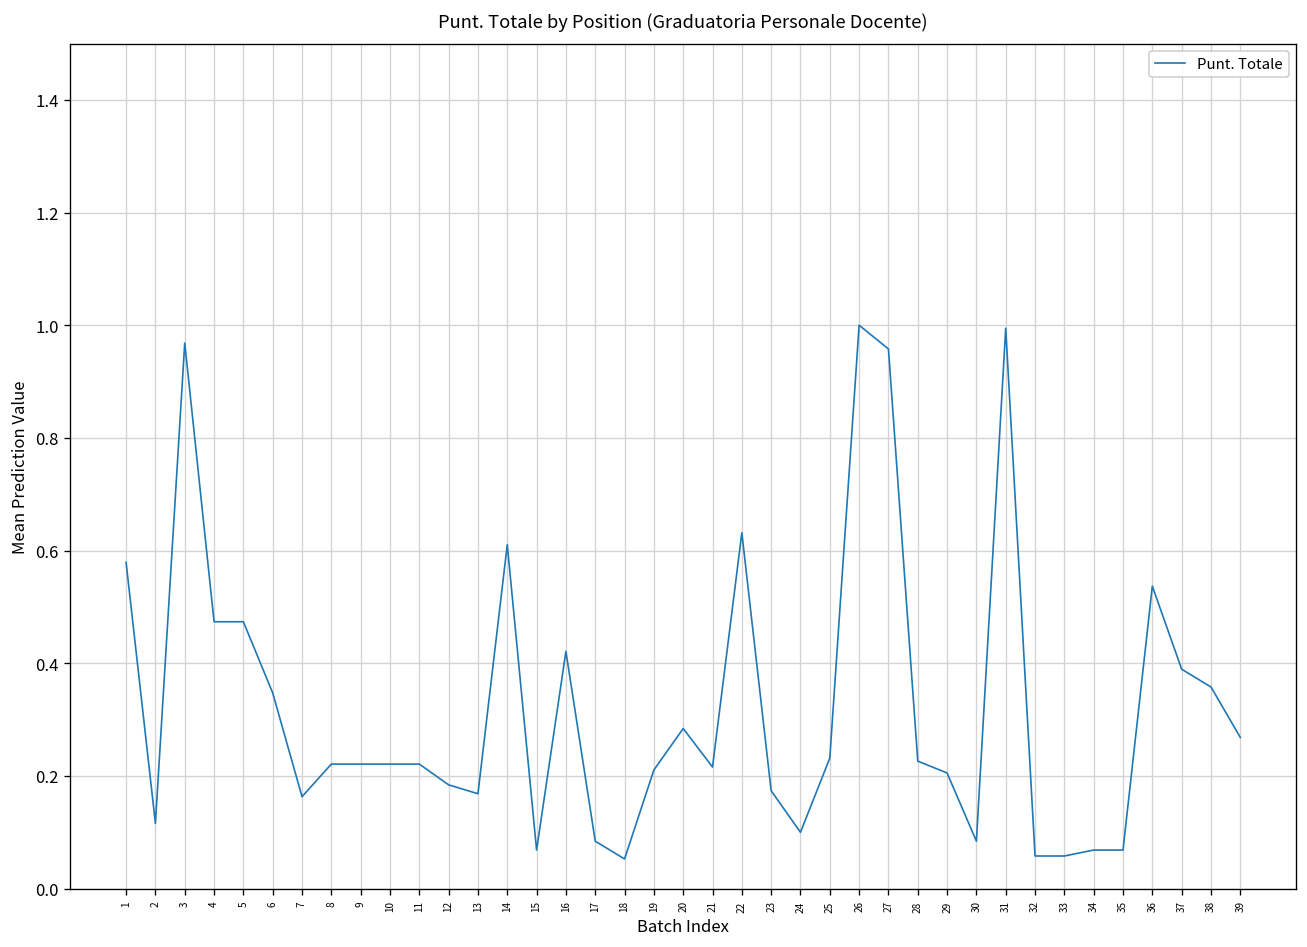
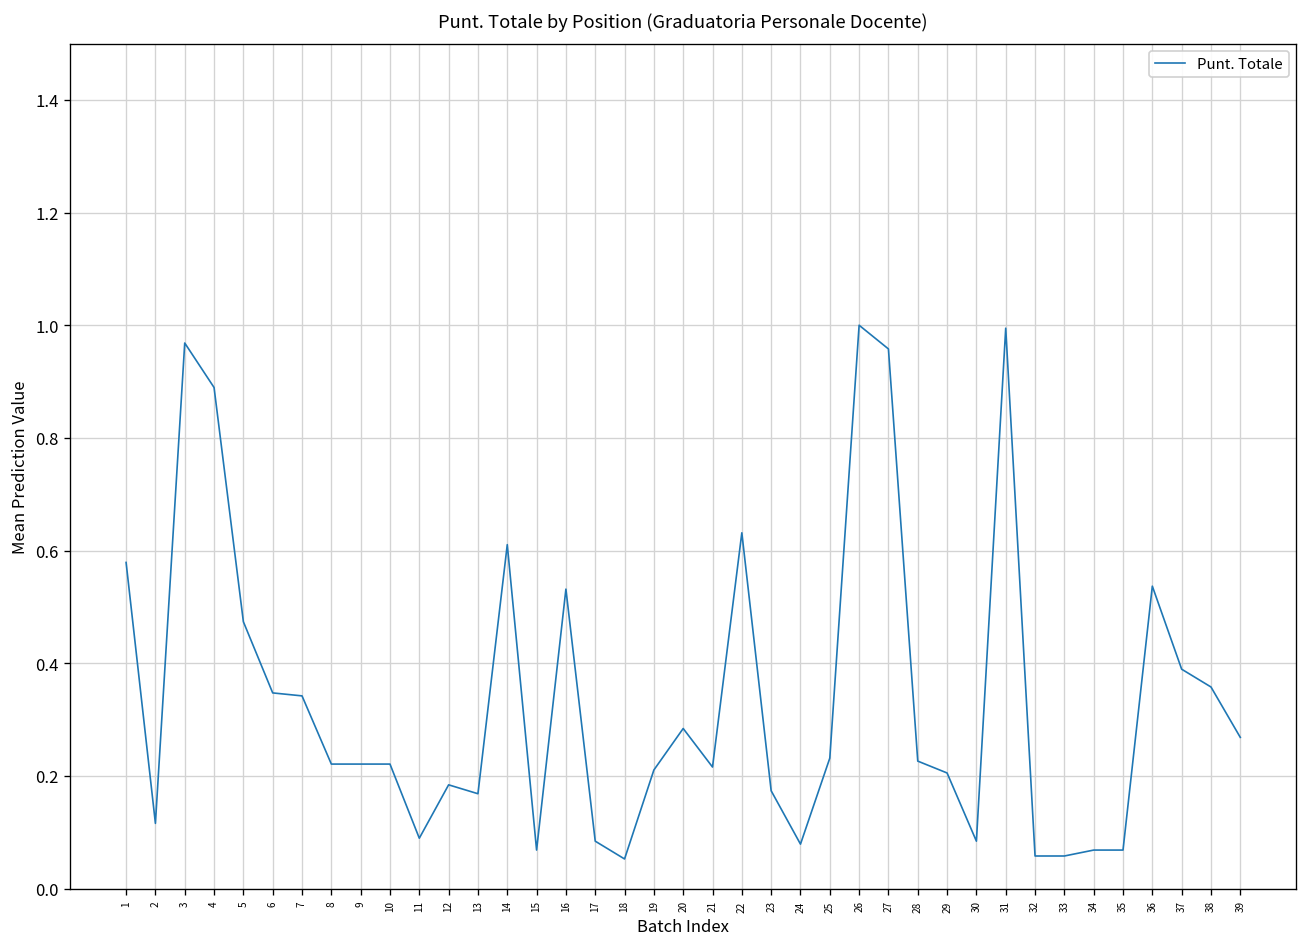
4: 0.47 -> 0.89
7: 0.16 -> 0.34
11: 0.22 -> 0.09
16: 0.42 -> 0.53
24: 0.10 -> 0.08
